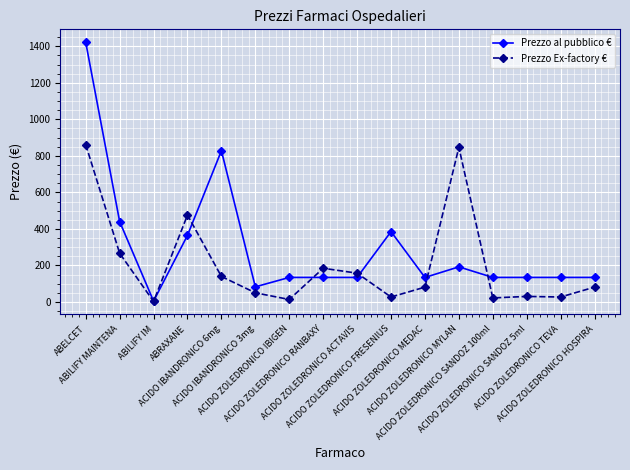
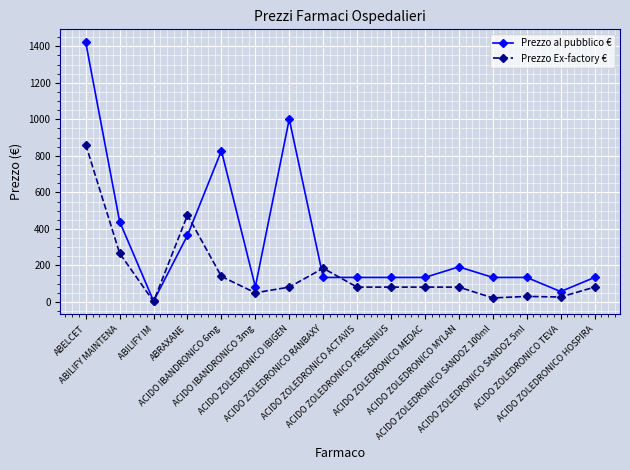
Prezzo al pubblico €, ACIDO ZOLEDRONICO IBIGEN: 130 -> 1000
Prezzo Ex-factory €, ACIDO ZOLEDRONICO IBIGEN: 10 -> 80
Prezzo Ex-factory €, ACIDO ZOLEDRONICO ACTAVIS: 160 -> 80
Prezzo al pubblico €, ACIDO ZOLEDRONICO FRESENIUS: 390 -> 130
Prezzo Ex-factory €, ACIDO ZOLEDRONICO FRESENIUS: 30 -> 80
Prezzo Ex-factory €, ACIDO ZOLEDRONICO MYLAN: 850 -> 80
Prezzo al pubblico €, ACIDO ZOLEDRONICO TEVA: 130 -> 60
